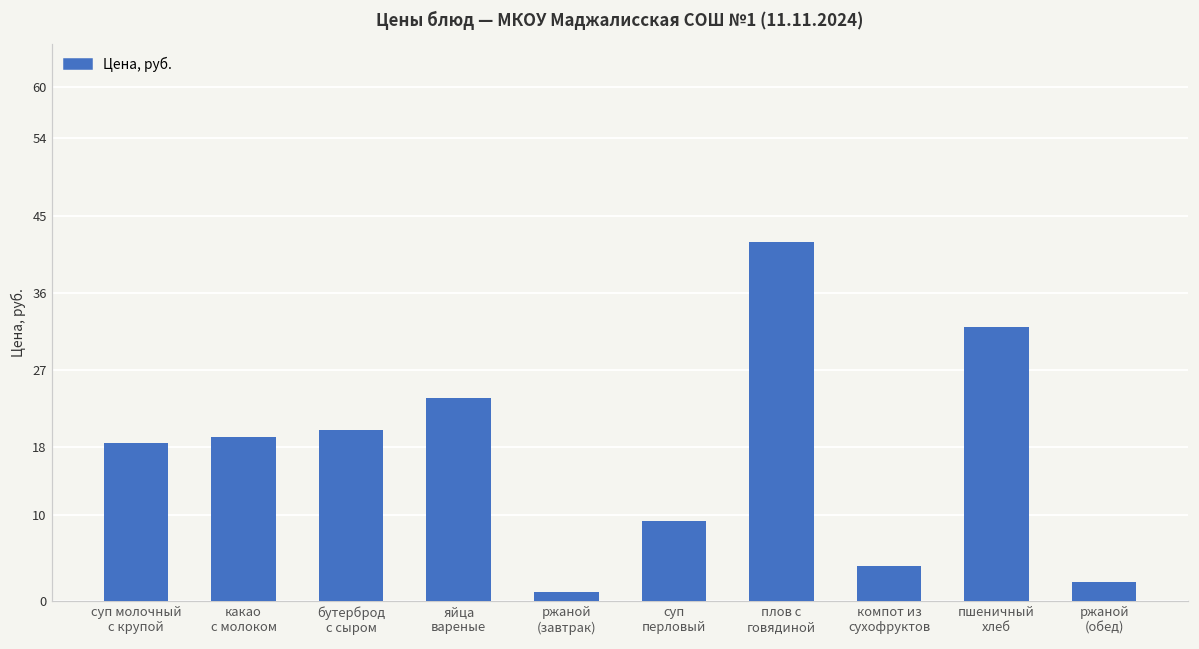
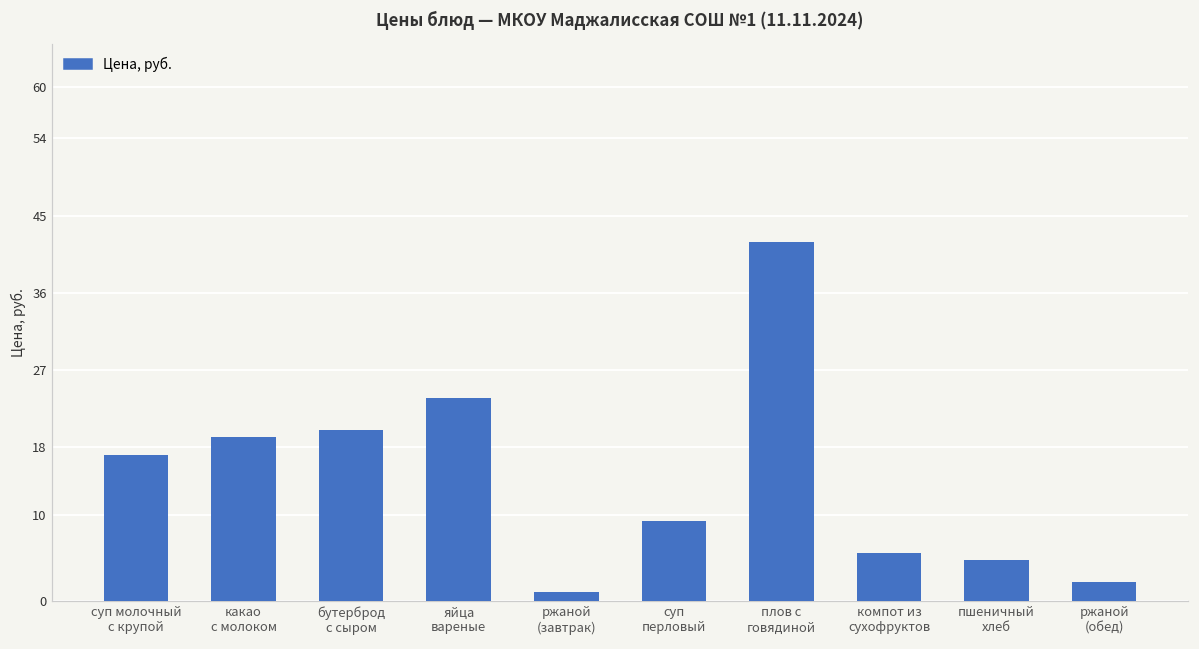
суп молочный с крупой: 19 -> 17
компот из сухофруктов: 4 -> 6
пшеничный хлеб: 32 -> 5
